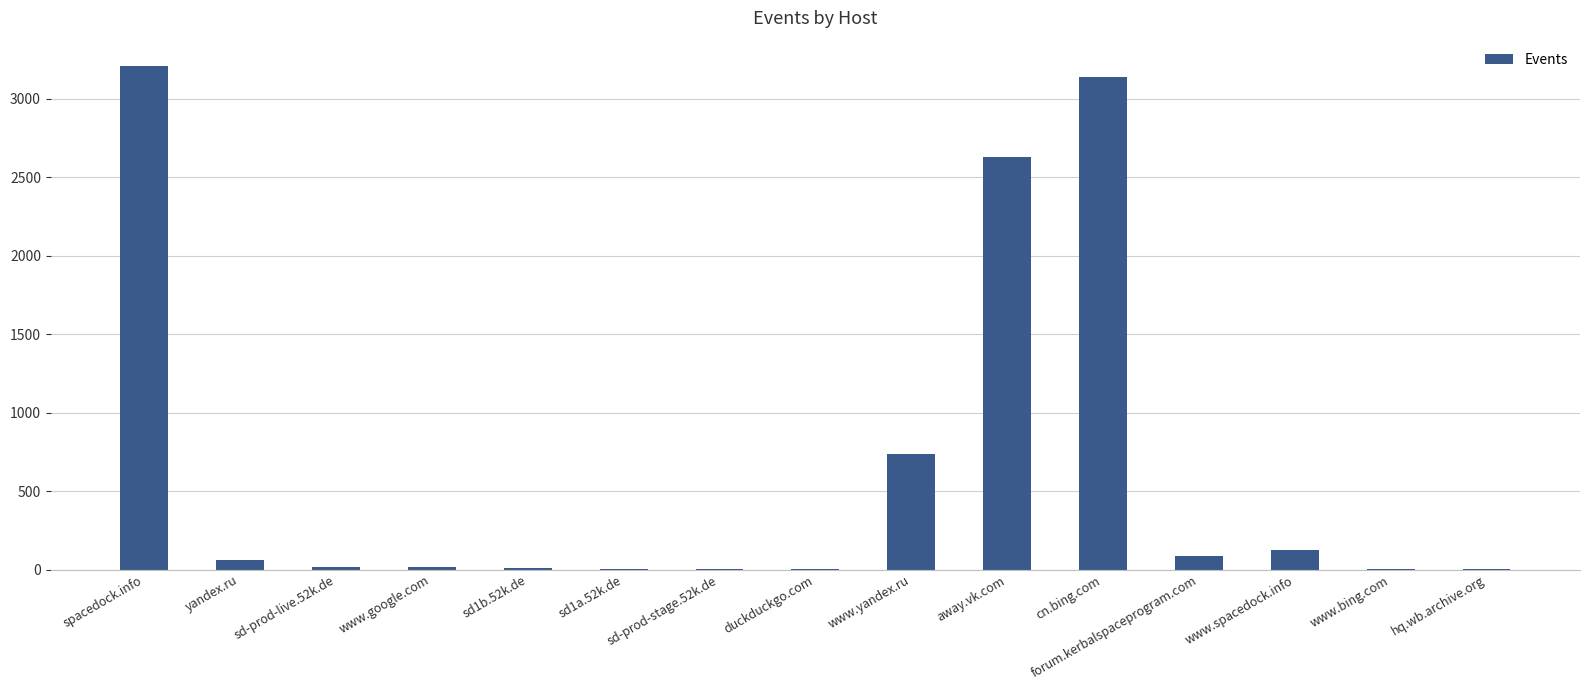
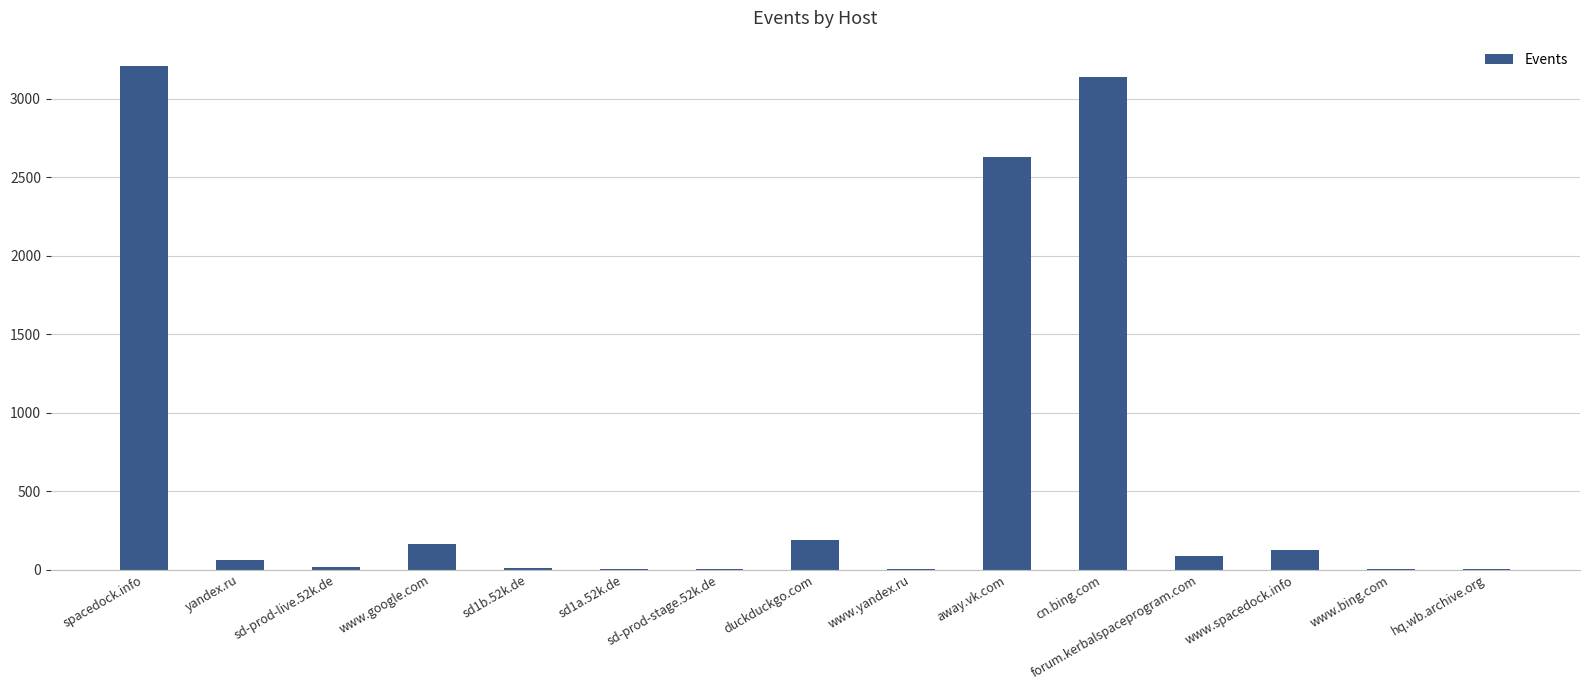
www.google.com: 10 -> 160
duckduckgo.com: 0 -> 190
www.yandex.ru: 730 -> 0
